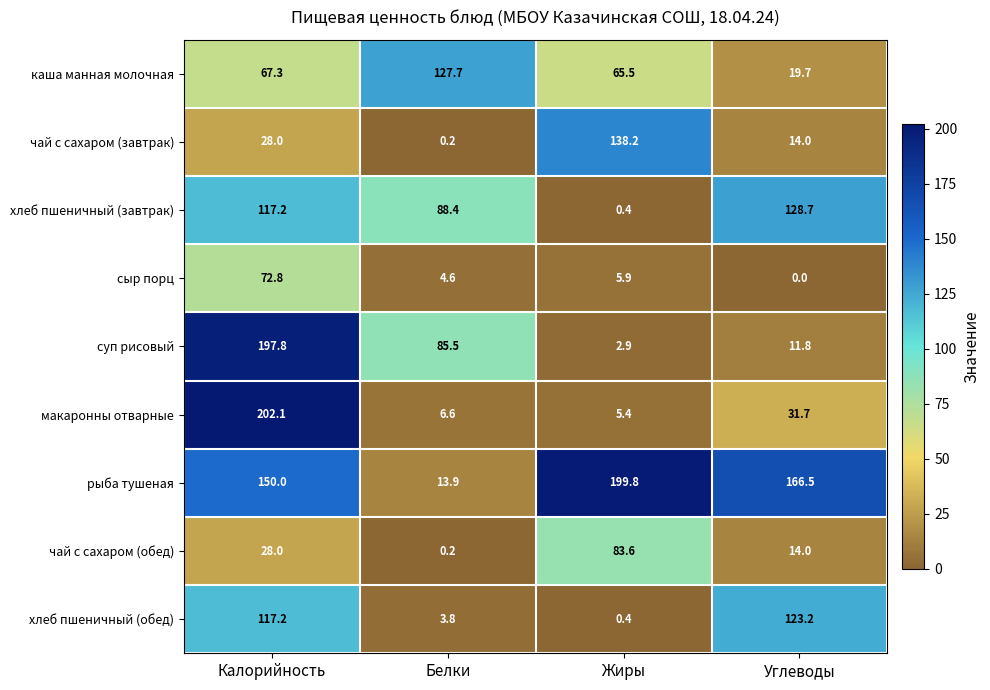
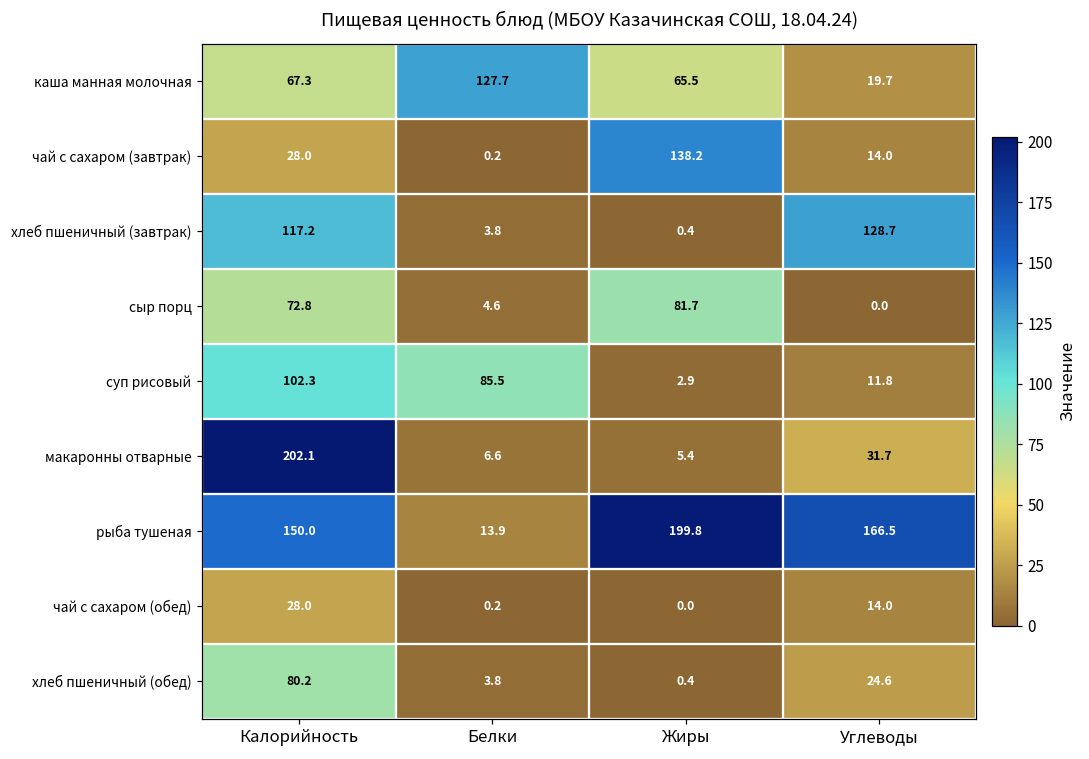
хлеб пшеничный (завтрак), Белки: 88.4 -> 3.8
сыр порц, Жиры: 5.9 -> 81.7
суп рисовый, Калорийность: 197.8 -> 102.3
чай с сахаром (обед), Жиры: 83.6 -> 0.0
хлеб пшеничный (обед), Калорийность: 117.2 -> 80.2
хлеб пшеничный (обед), Углеводы: 123.2 -> 24.6
